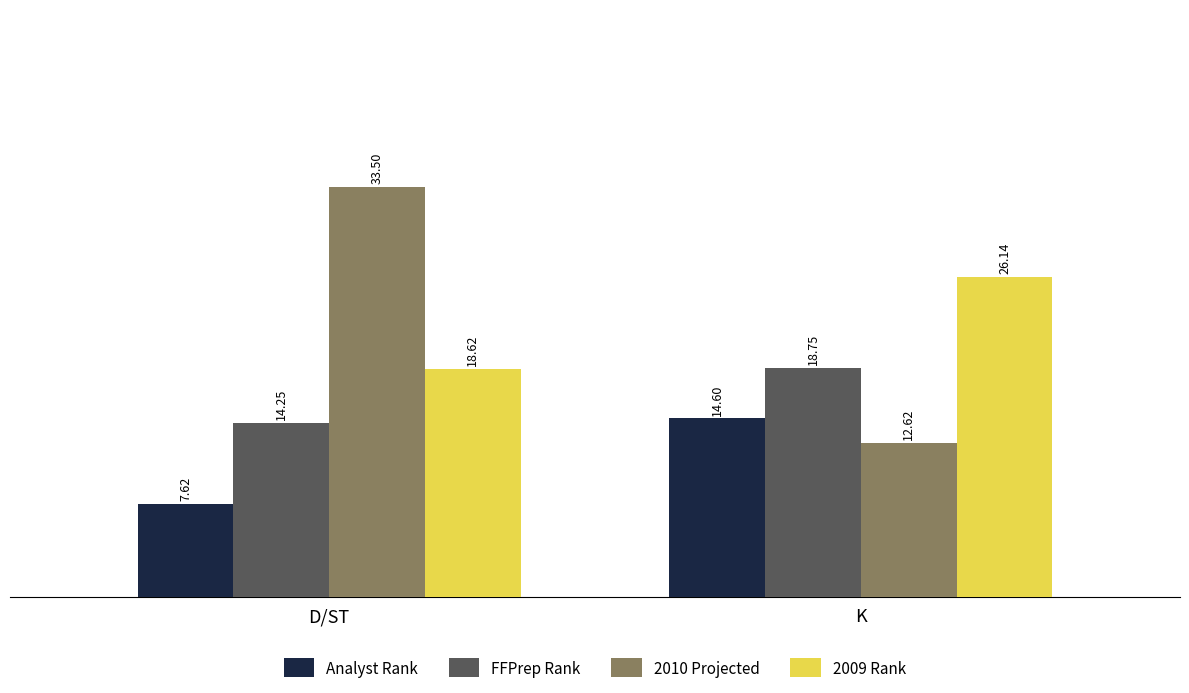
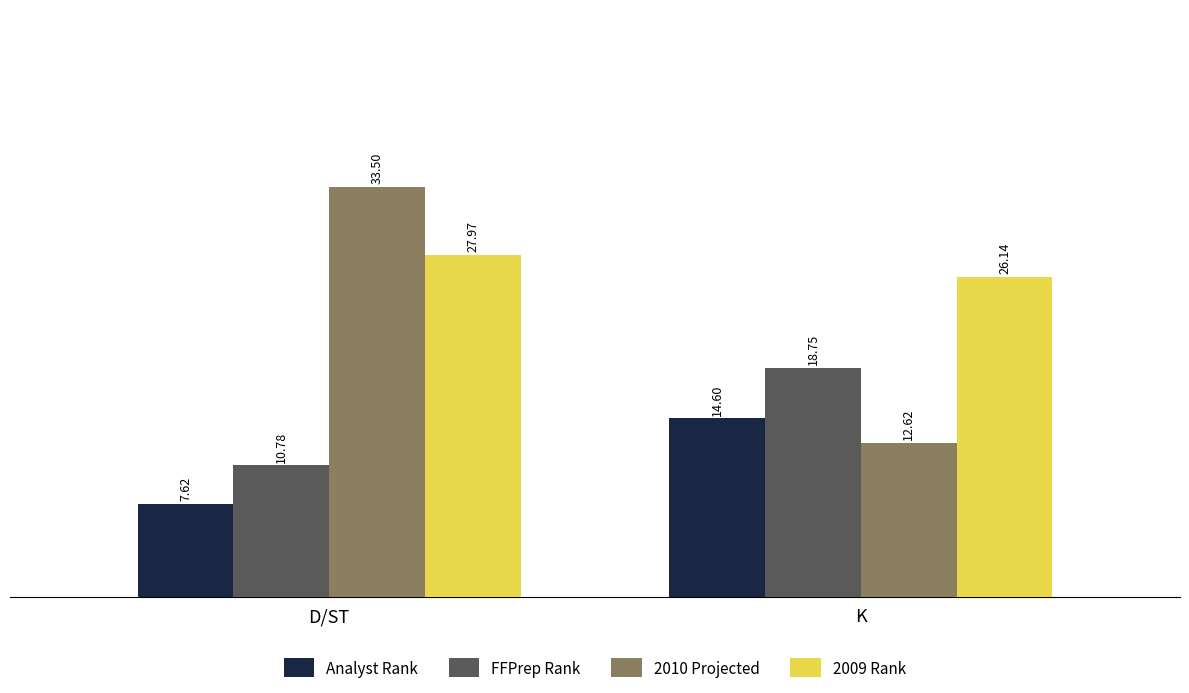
FFPrep Rank, D/ST: 14.25 -> 10.78
2009 Rank, D/ST: 18.62 -> 27.97
